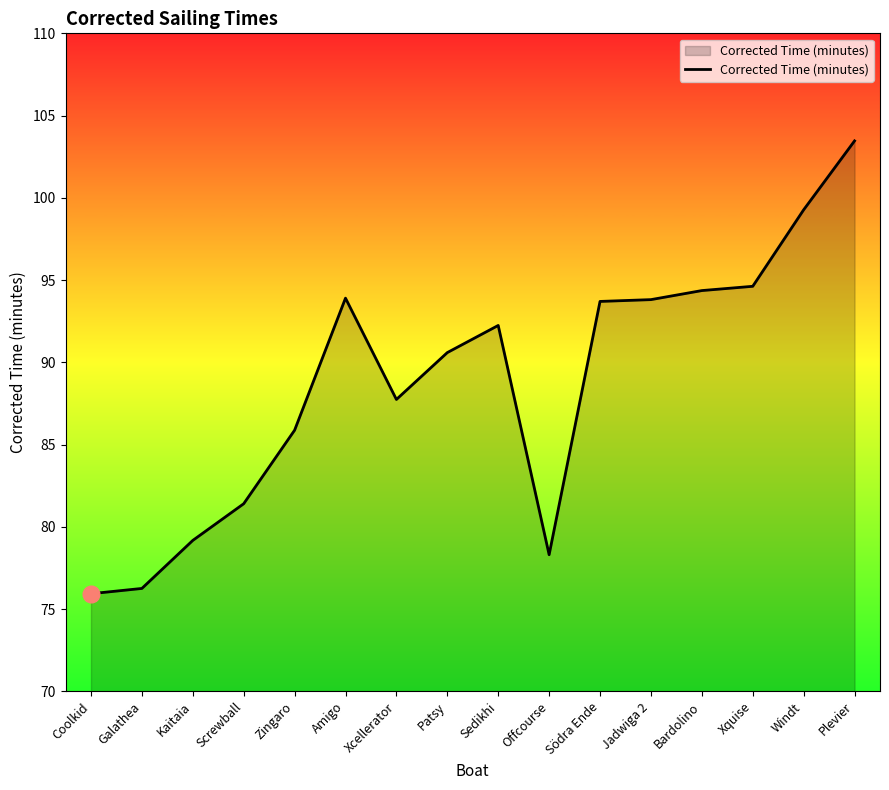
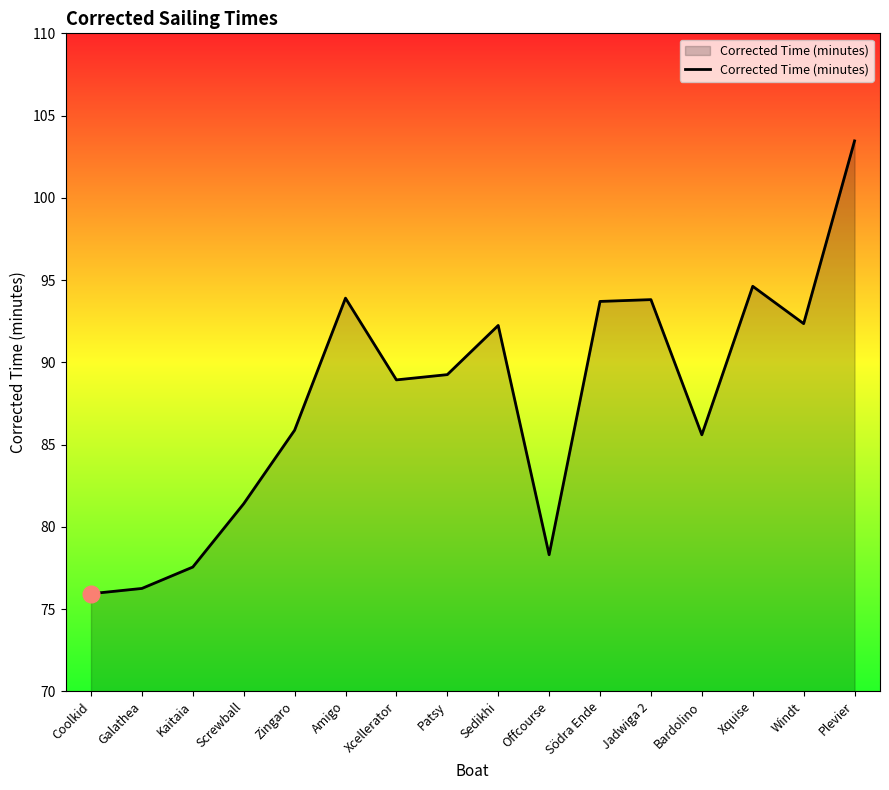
Corrected Time (minutes), Kaitaia: 79.2 -> 77.6
Corrected Time (minutes), Xcellerator: 87.7 -> 88.9
Corrected Time (minutes), Patsy: 90.6 -> 89.3
Corrected Time (minutes), Bardolino: 94.4 -> 85.6
Corrected Time (minutes), Windt: 99.3 -> 92.4
